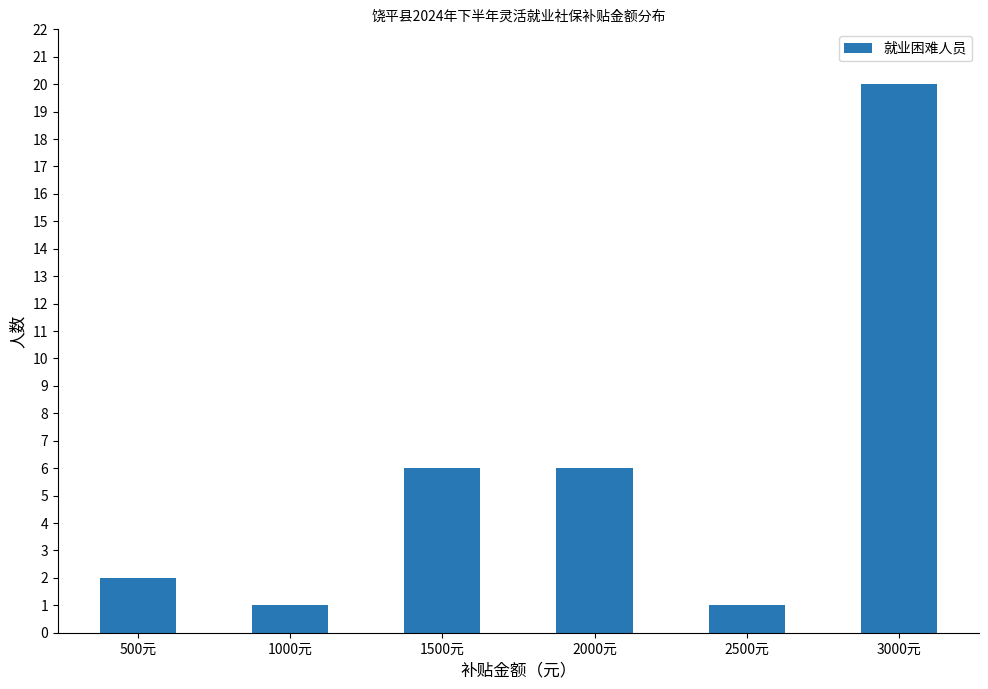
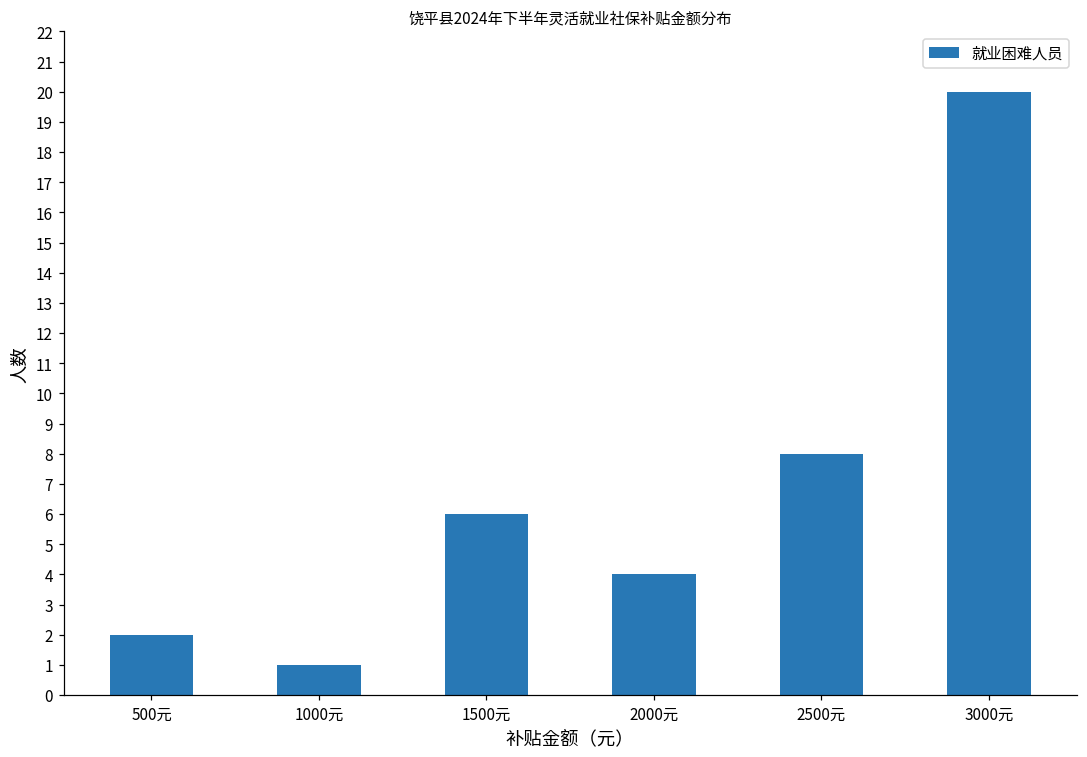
2000元: 6 -> 4
2500元: 1 -> 8
